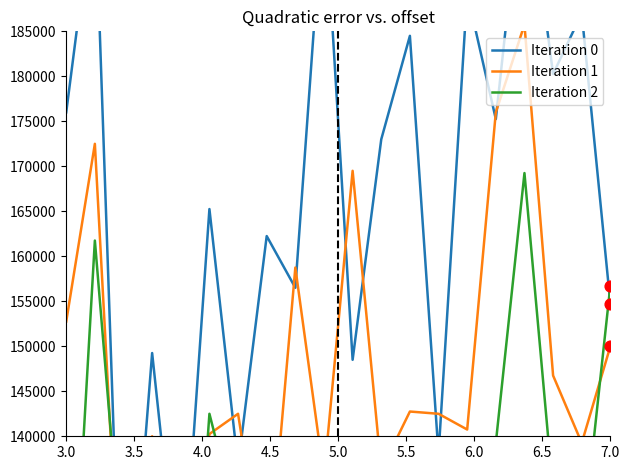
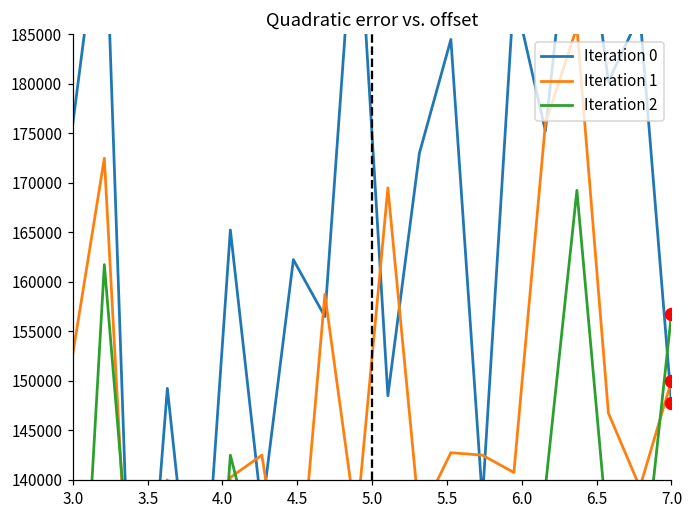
Iteration 0, 7.0: 155000 -> 148000
